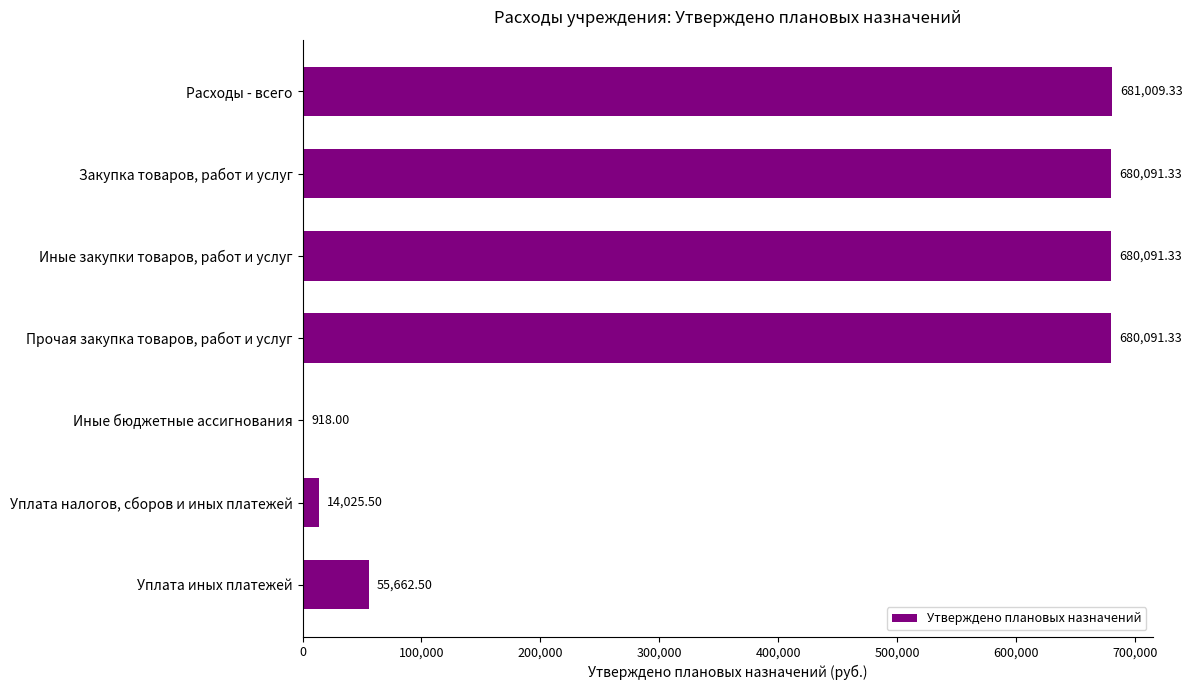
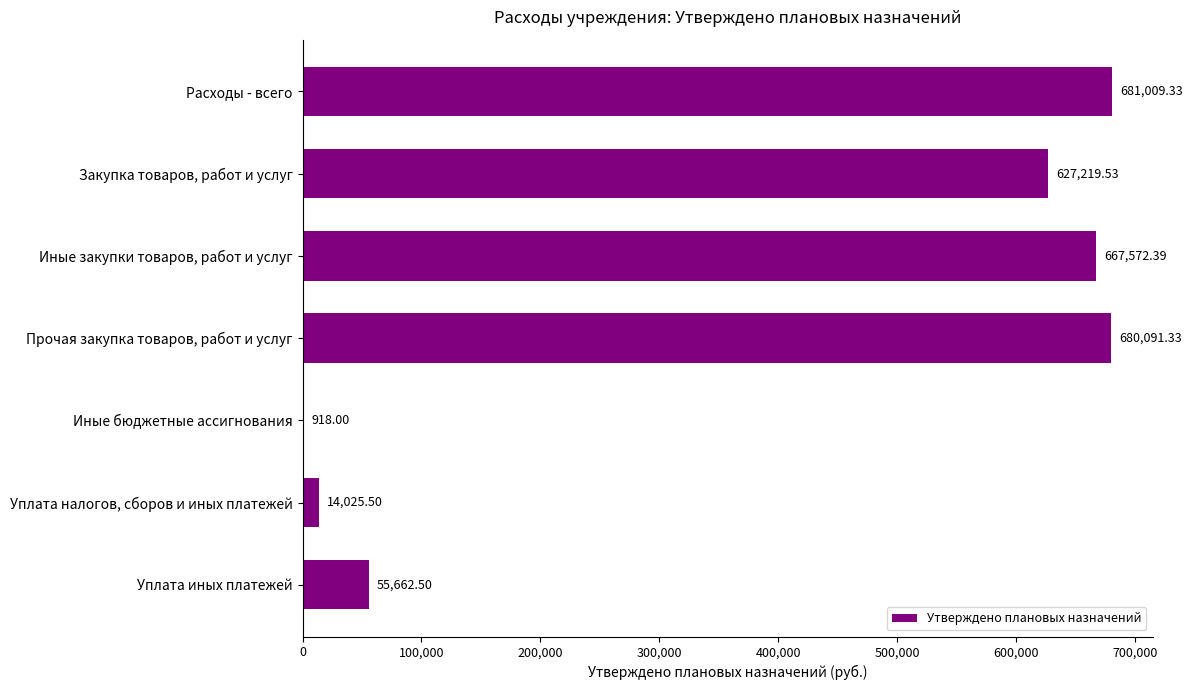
Закупка товаров, работ и услуг: 680,091.33 -> 627,219.53
Иные закупки товаров, работ и услуг: 680,091.33 -> 667,572.39
